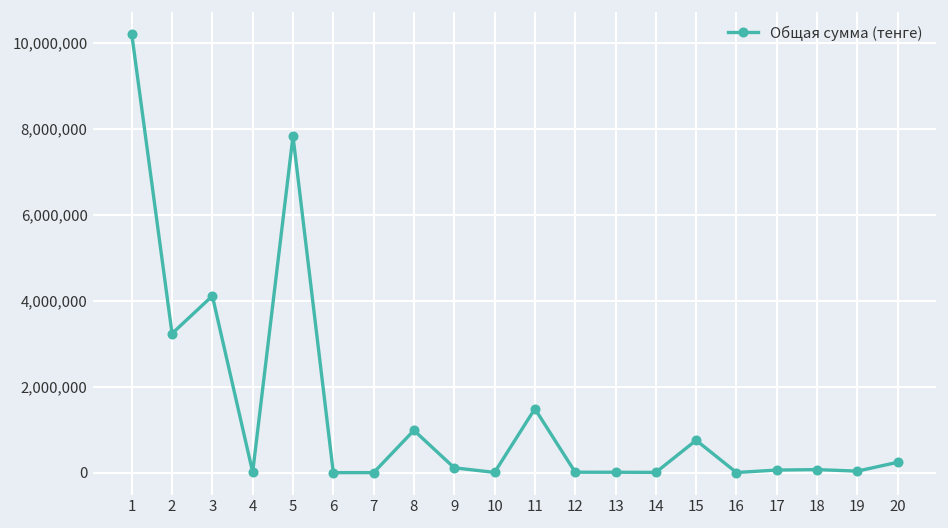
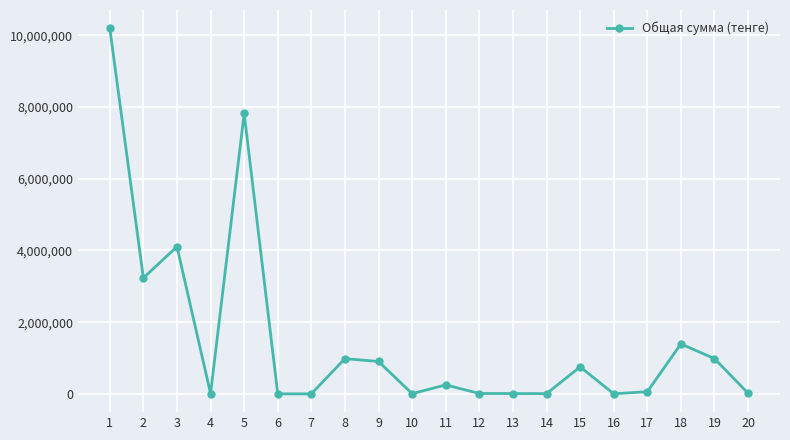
9: 100,000 -> 900,000
11: 1,500,000 -> 300,000
18: 100,000 -> 1,400,000
19: 0 -> 1,000,000
20: 200,000 -> 0
